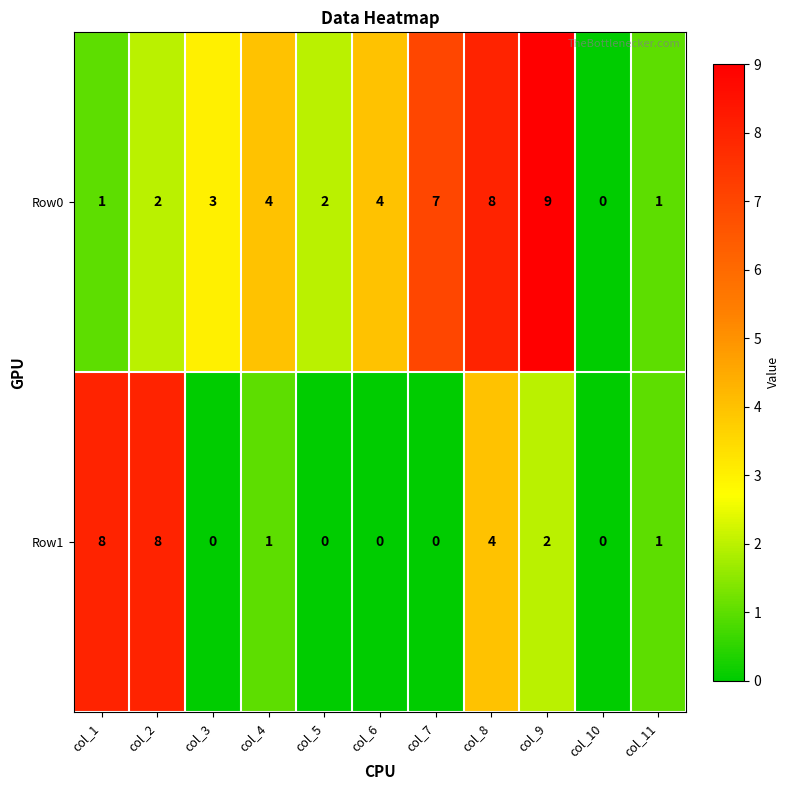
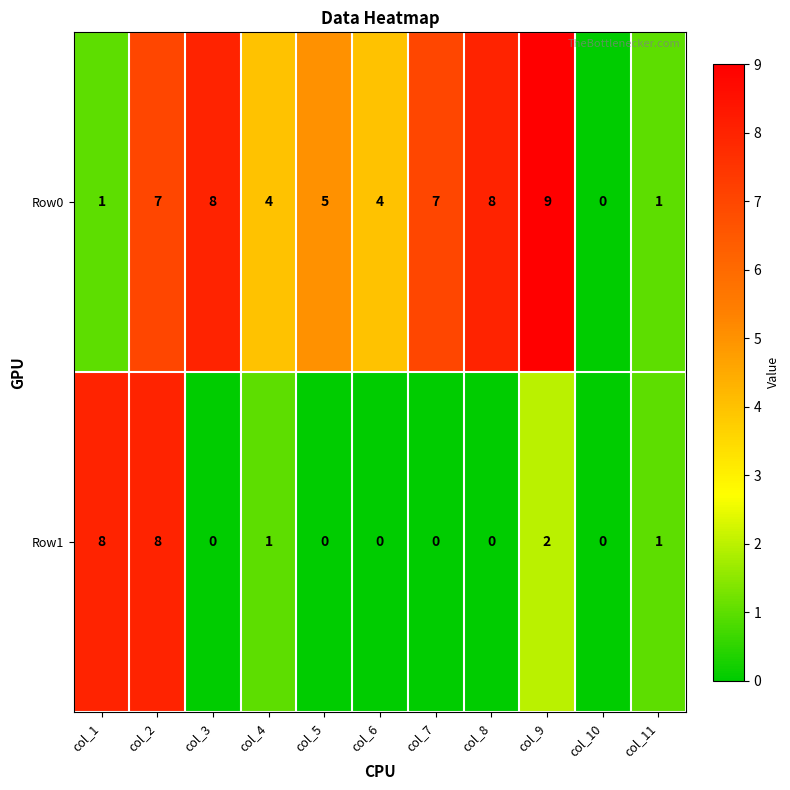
Row0, col_2: 2 -> 7
Row0, col_3: 3 -> 8
Row0, col_5: 2 -> 5
Row1, col_8: 4 -> 0
